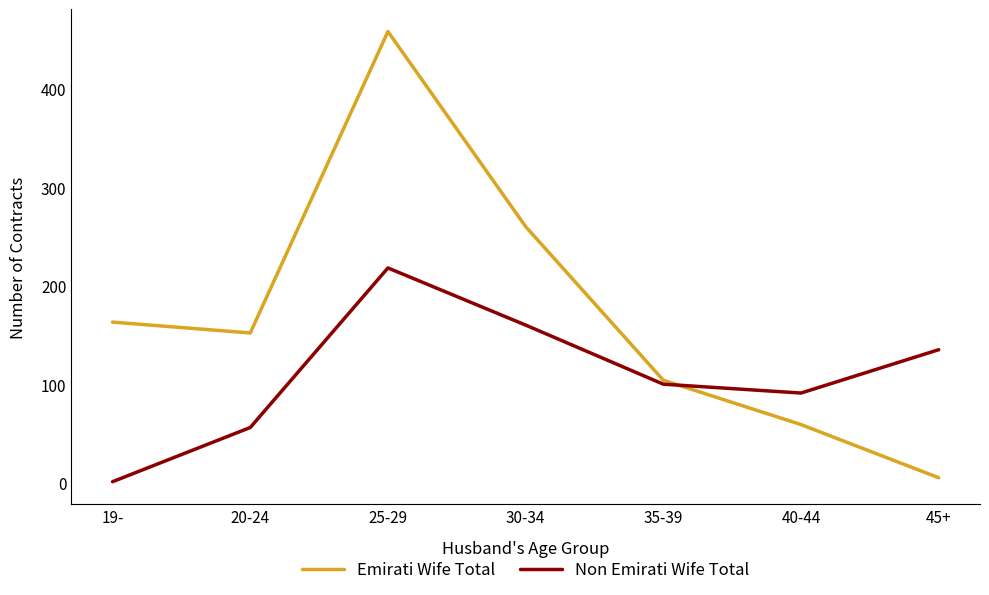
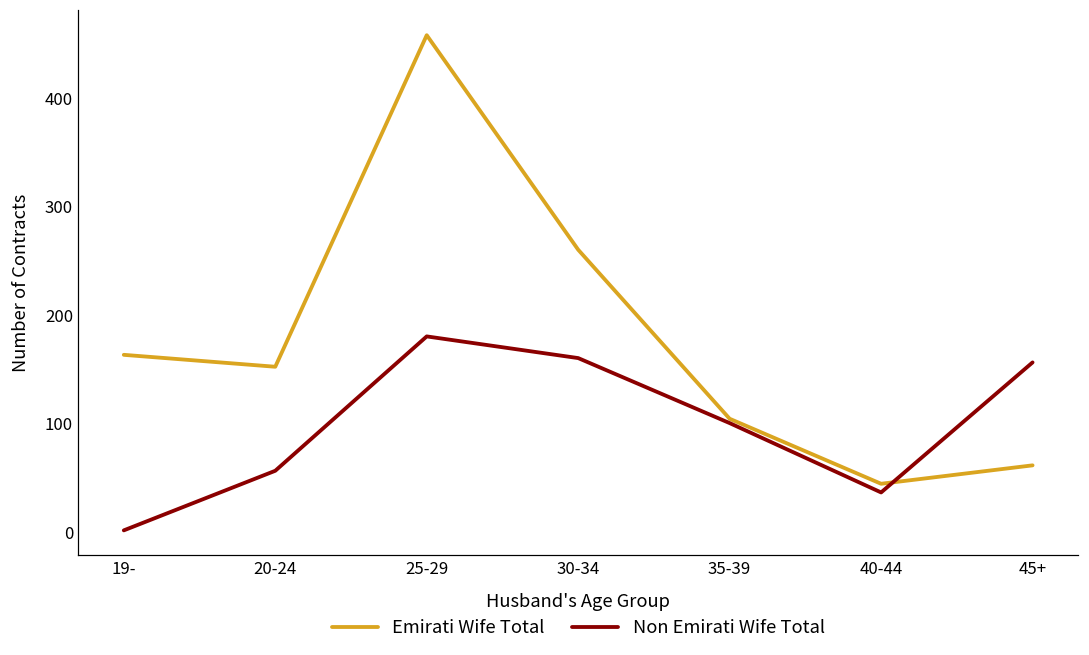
Non Emirati Wife Total, 25-29: 220 -> 180
Emirati Wife Total, 40-44: 60 -> 40
Non Emirati Wife Total, 40-44: 90 -> 40
Emirati Wife Total, 45+: 10 -> 60
Non Emirati Wife Total, 45+: 140 -> 160
